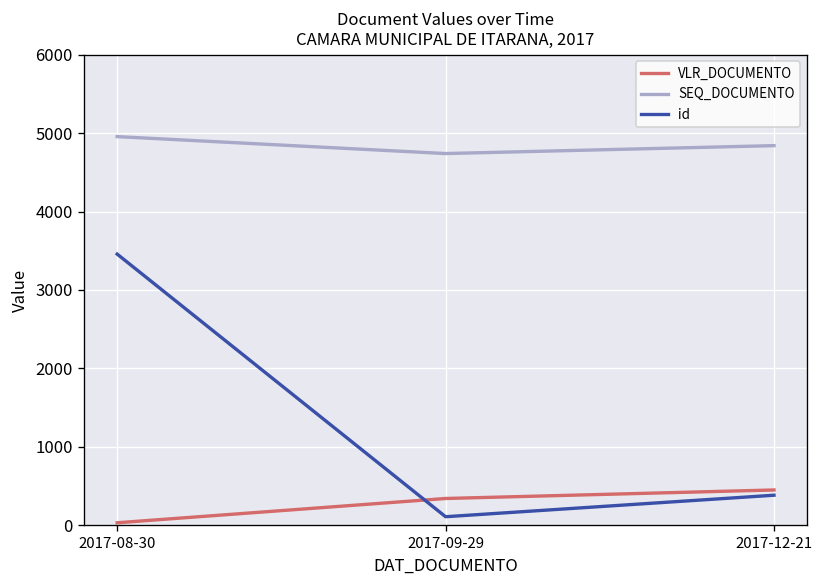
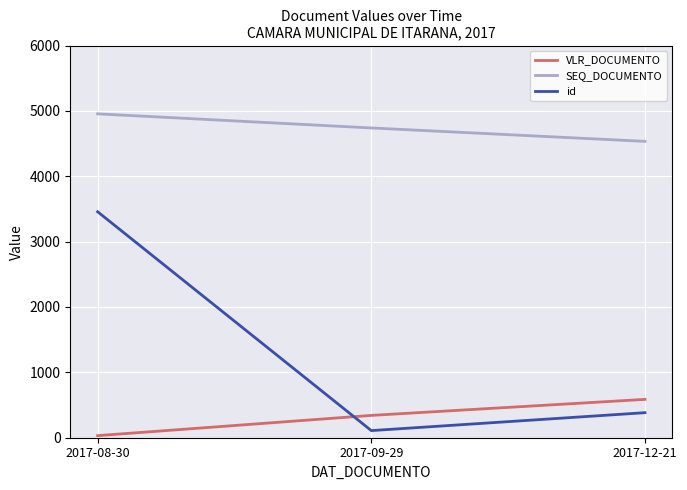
VLR_DOCUMENTO, 2017-12-21: 500 -> 600
SEQ_DOCUMENTO, 2017-12-21: 4800 -> 4500
